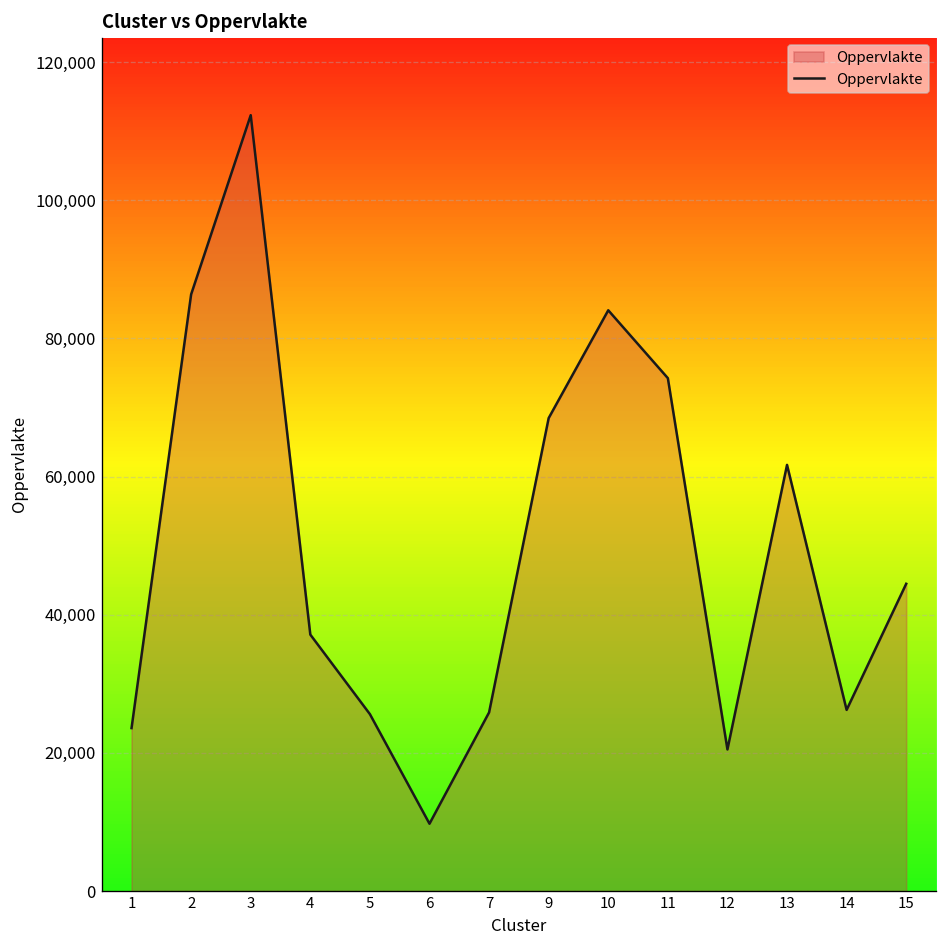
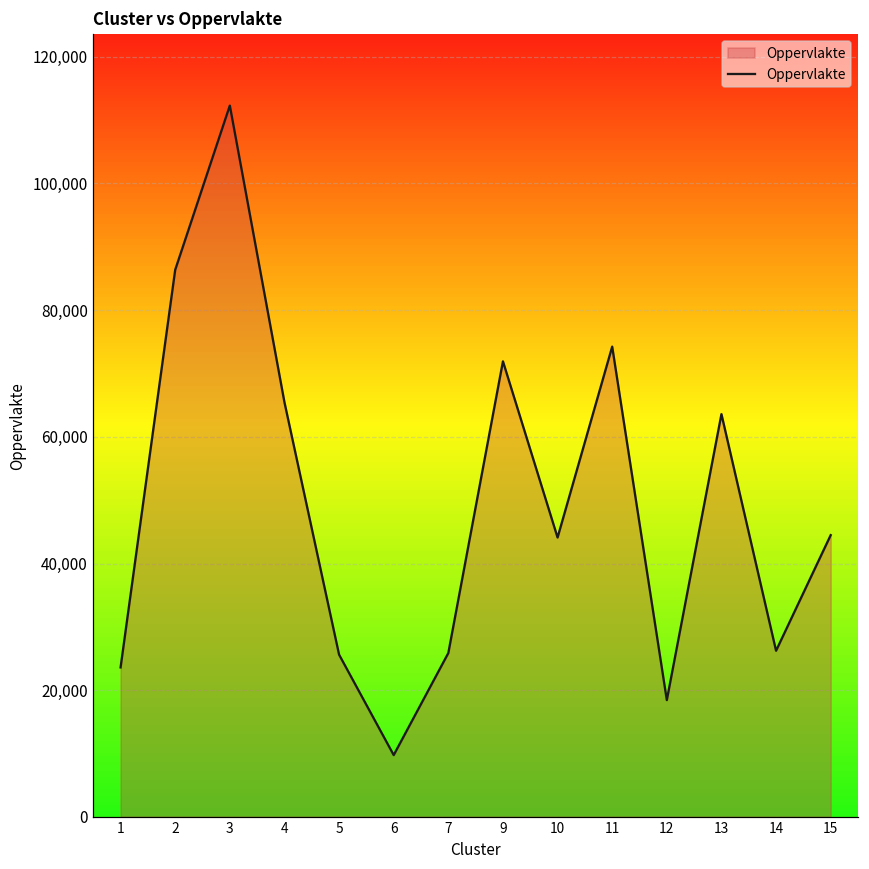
4: 37,000 -> 65,000
9: 68,000 -> 72,000
10: 84,000 -> 44,000
12: 21,000 -> 18,000
13: 62,000 -> 64,000
